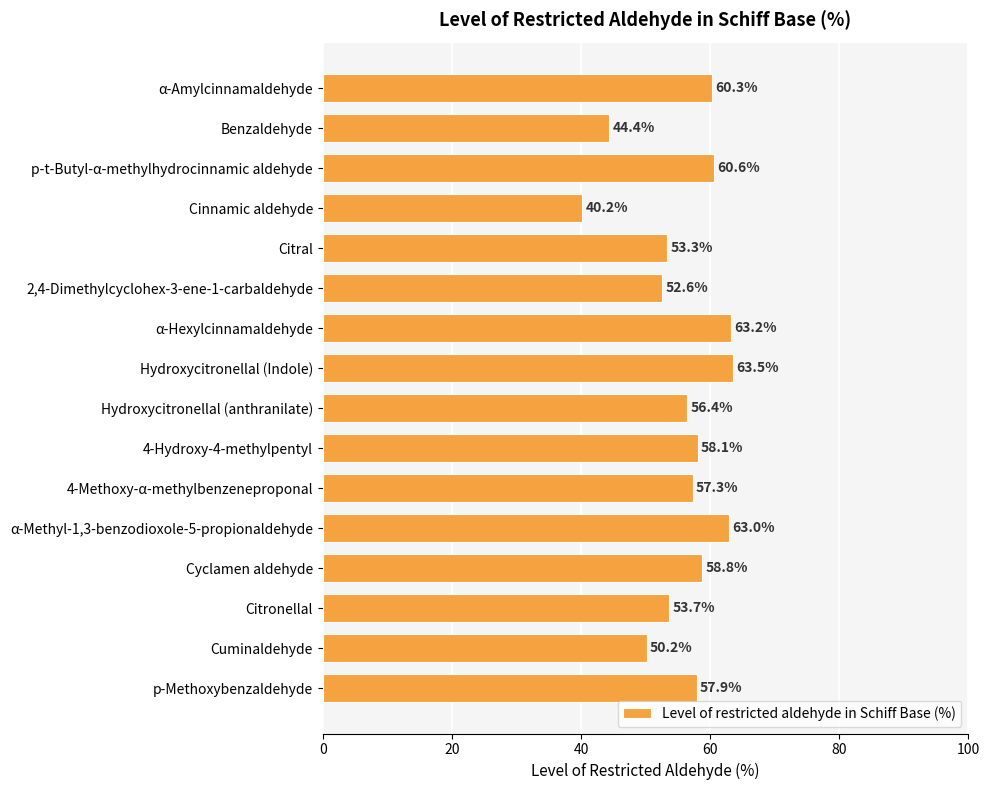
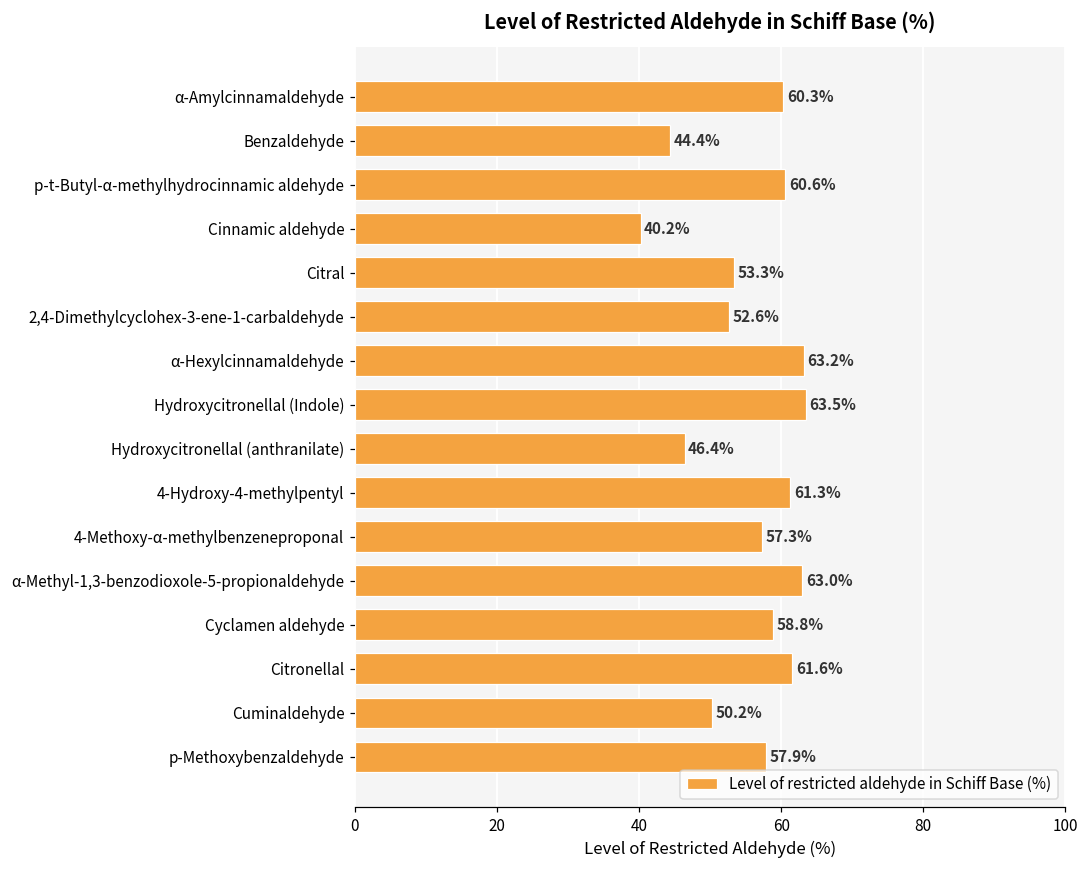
Hydroxycitronellal (anthranilate): 56.4% -> 46.4%
4-Hydroxy-4-methylpentyl: 58.1% -> 61.3%
Citronellal: 53.7% -> 61.6%
